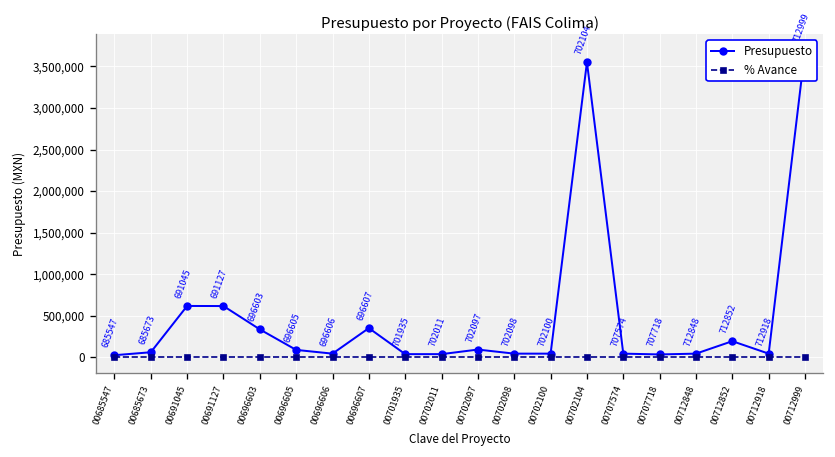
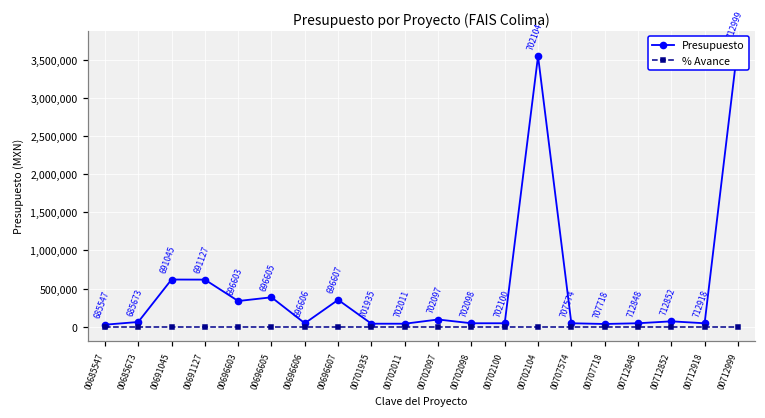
Presupuesto, 00696605: 100,000 -> 400,000
Presupuesto, 00712852: 200,000 -> 100,000
